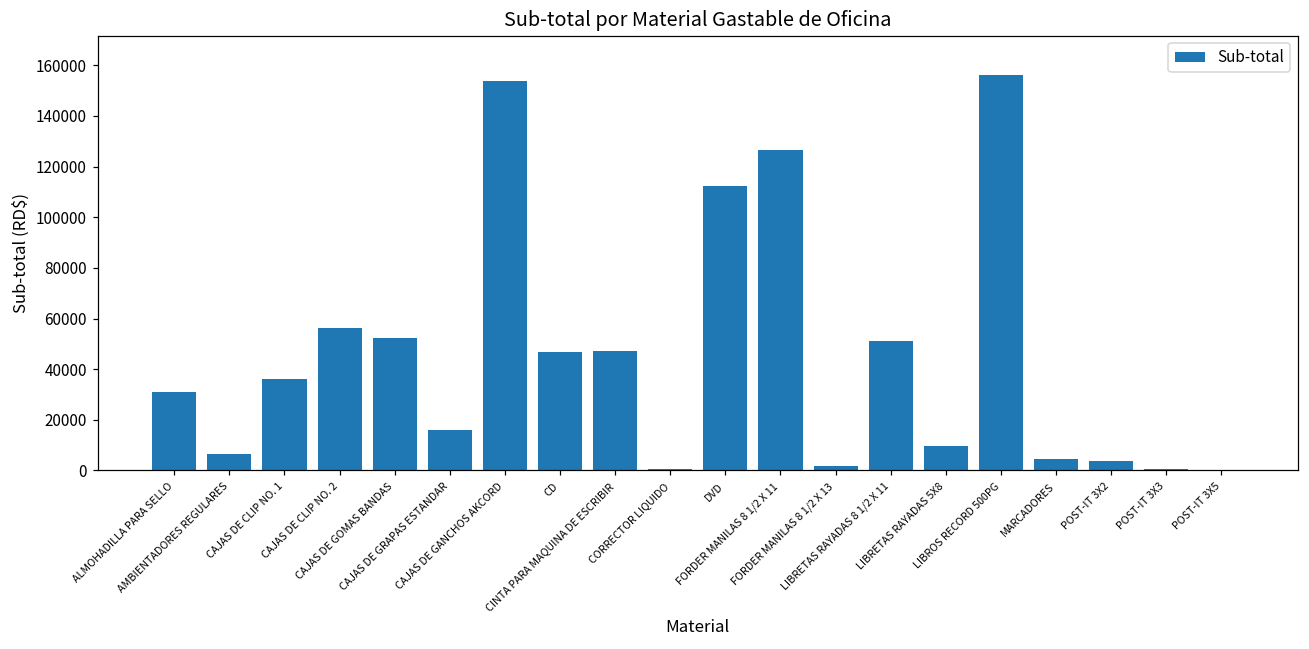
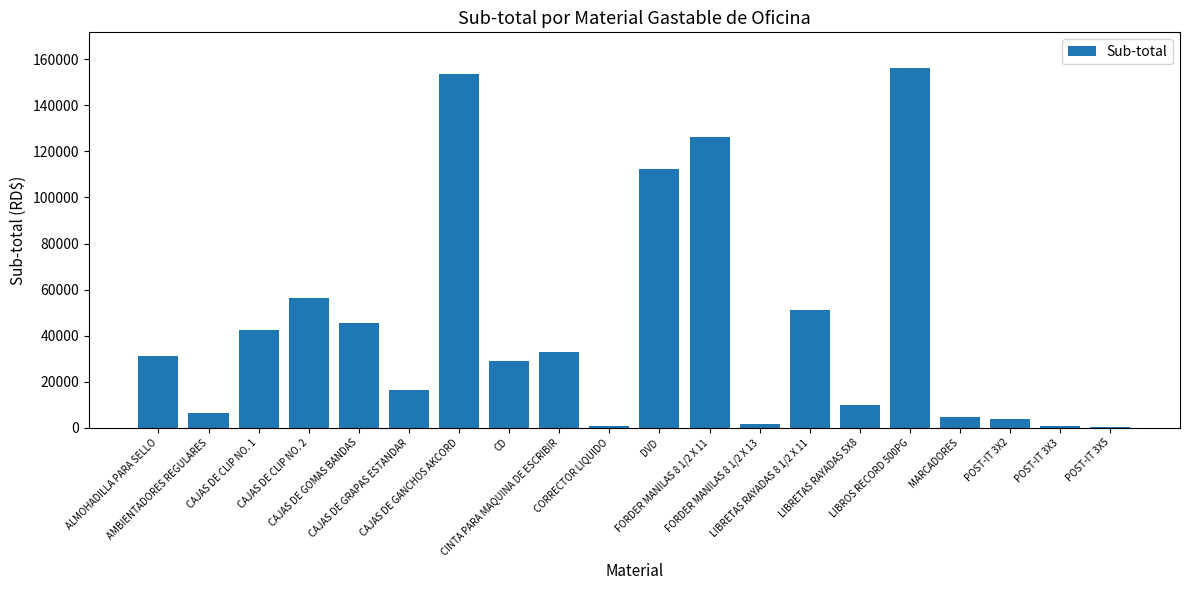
CAJAS DE CLIP NO. 1: 36000 -> 42000
CAJAS DE GOMAS BANDAS: 52000 -> 45000
CD: 47000 -> 29000
CINTA PARA MAQUINA DE ESCRIBIR: 47000 -> 33000
